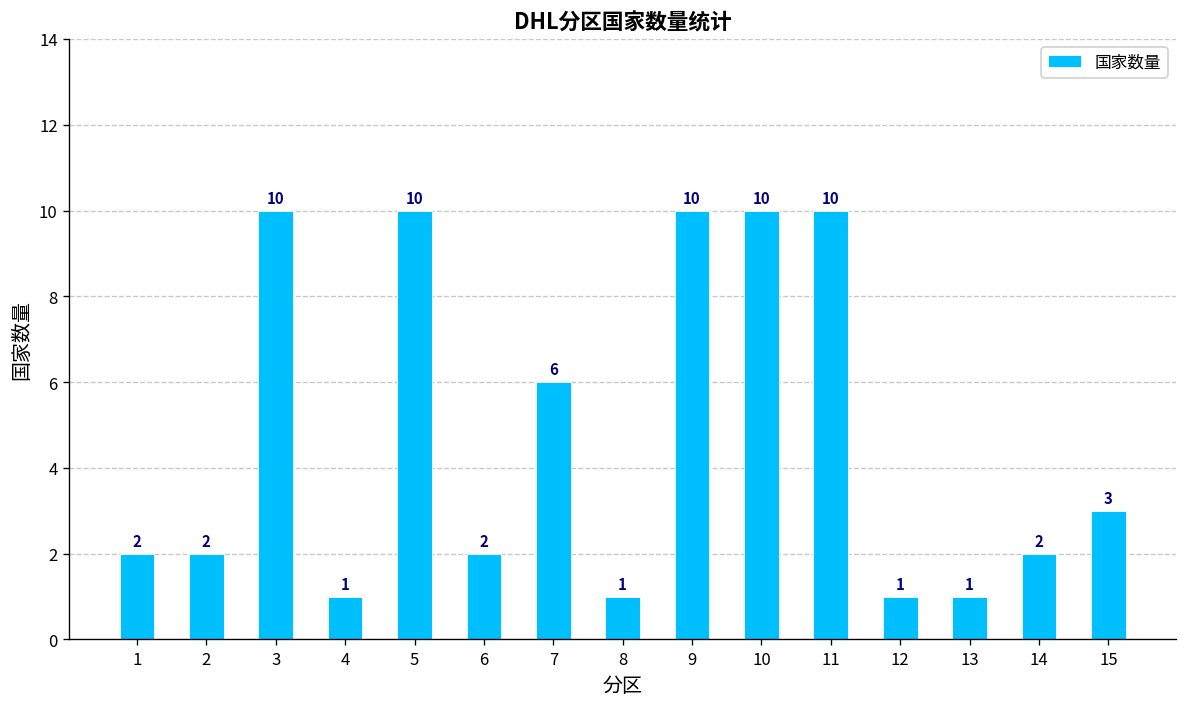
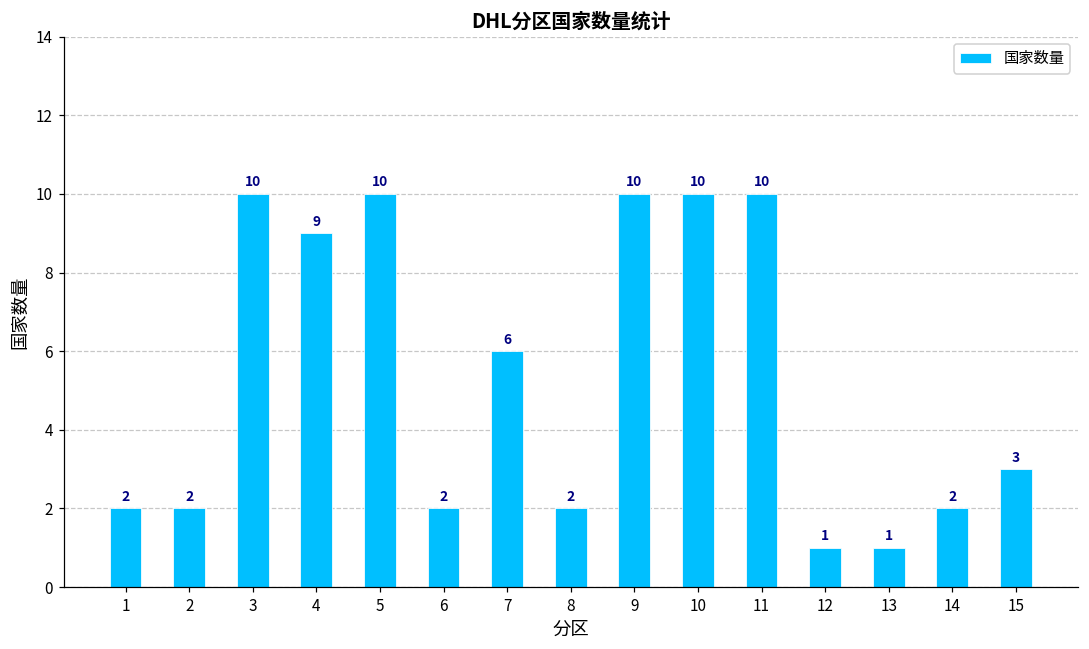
4: 1 -> 9
8: 1 -> 2
